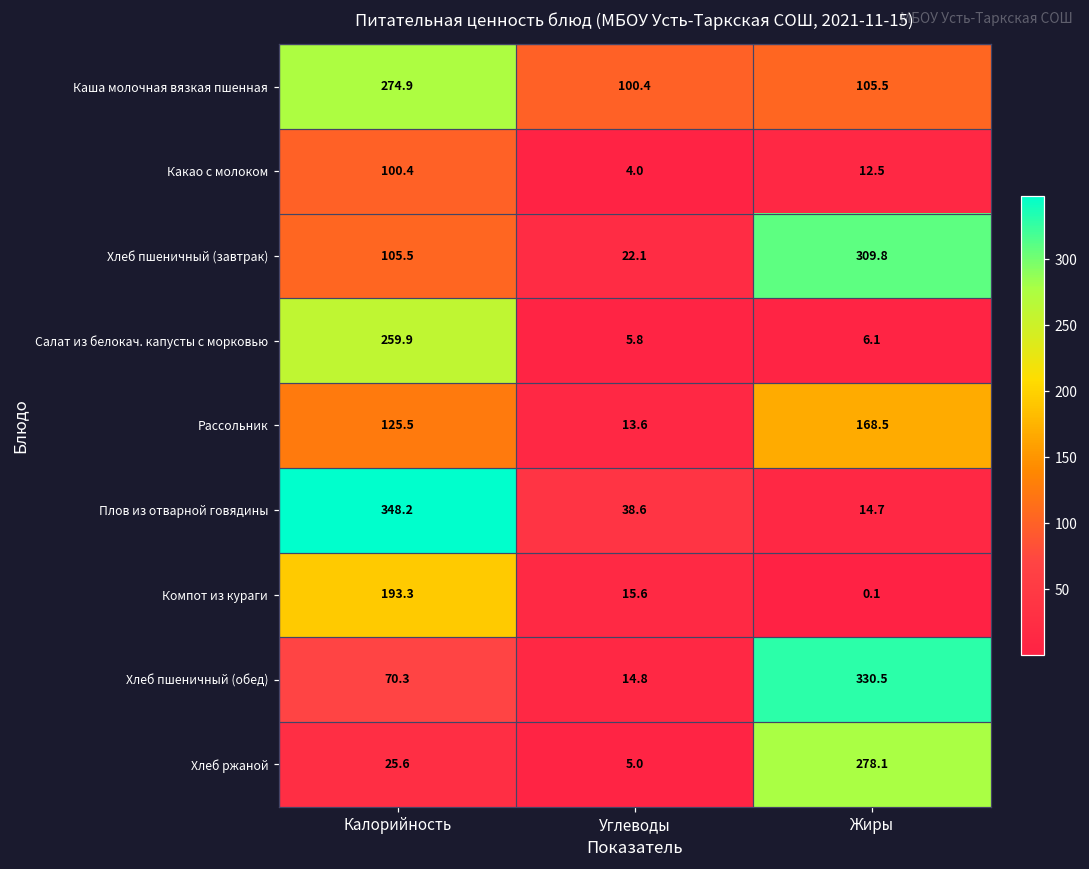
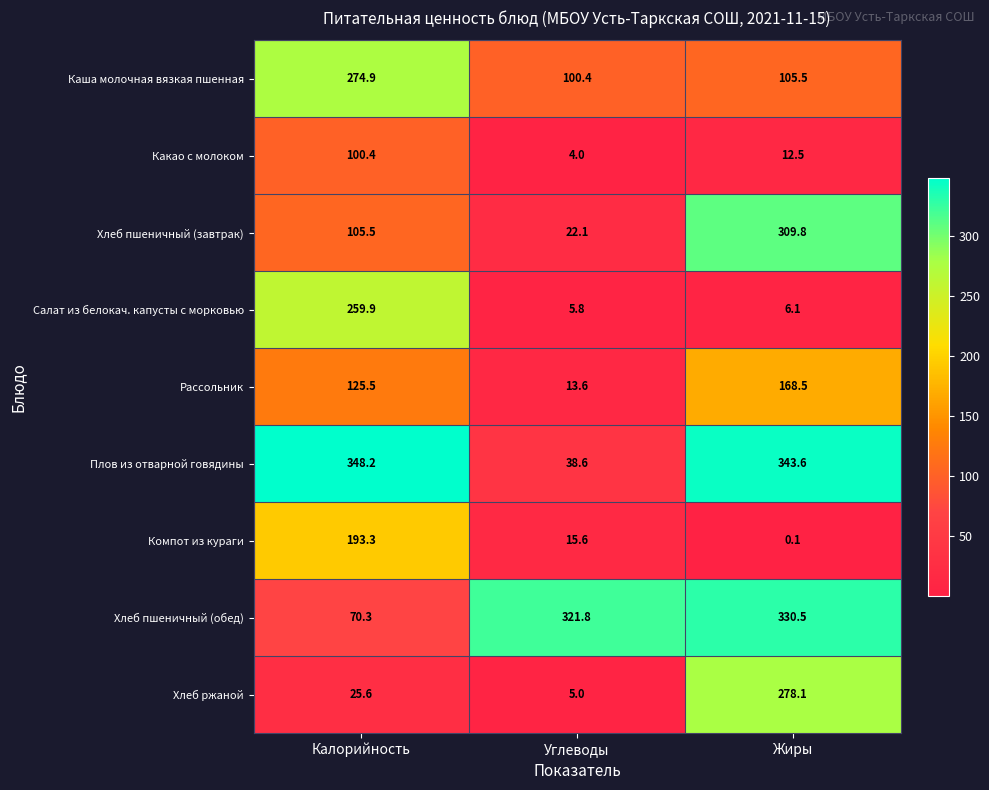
Плов из отварной говядины, Жиры: 14.7 -> 343.6
Хлеб пшеничный (обед), Углеводы: 14.8 -> 321.8
